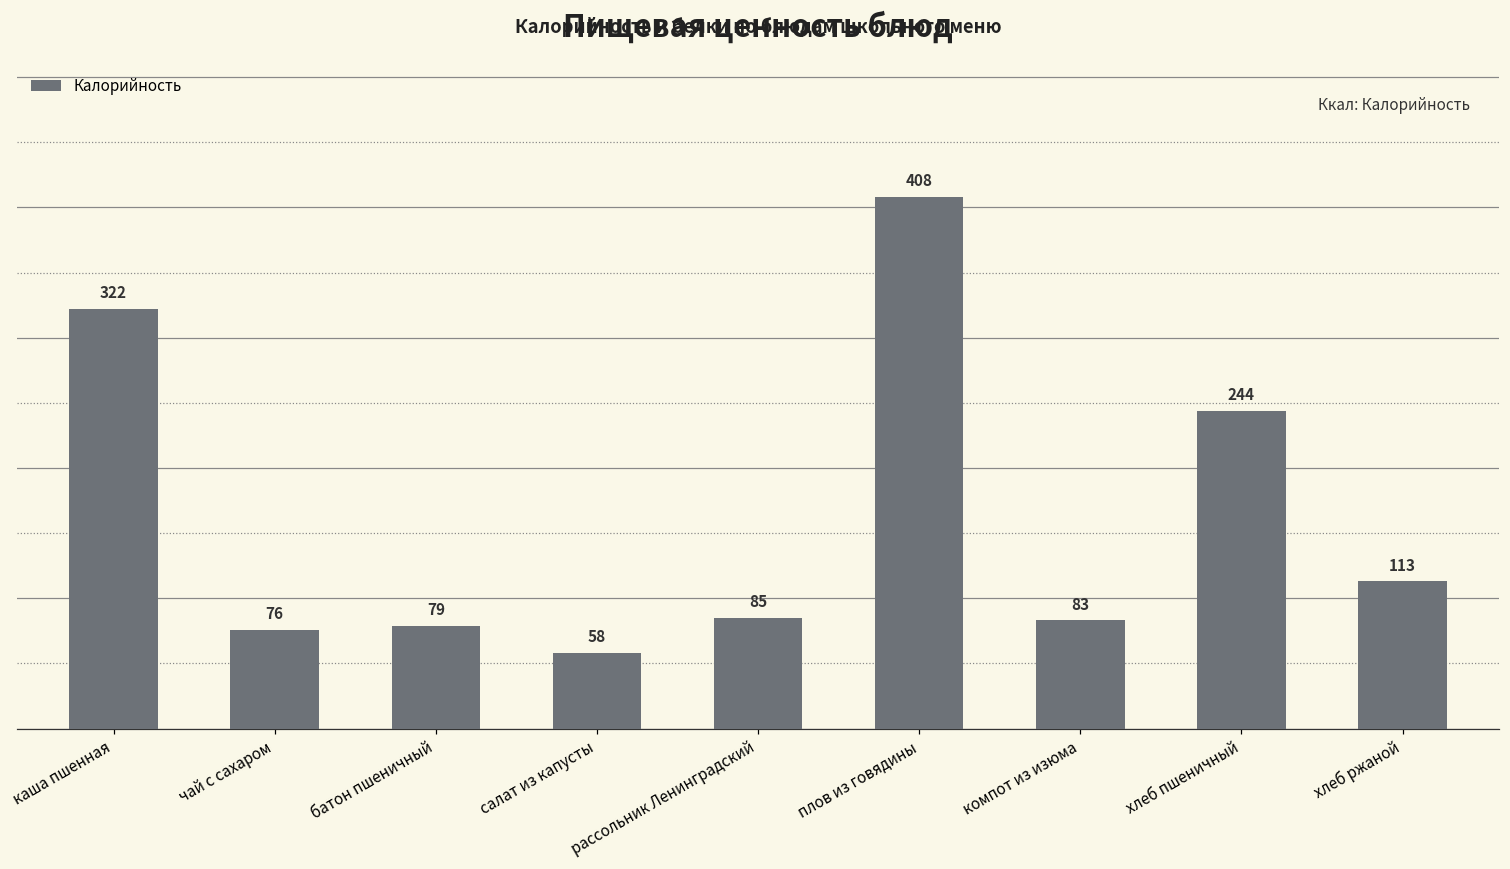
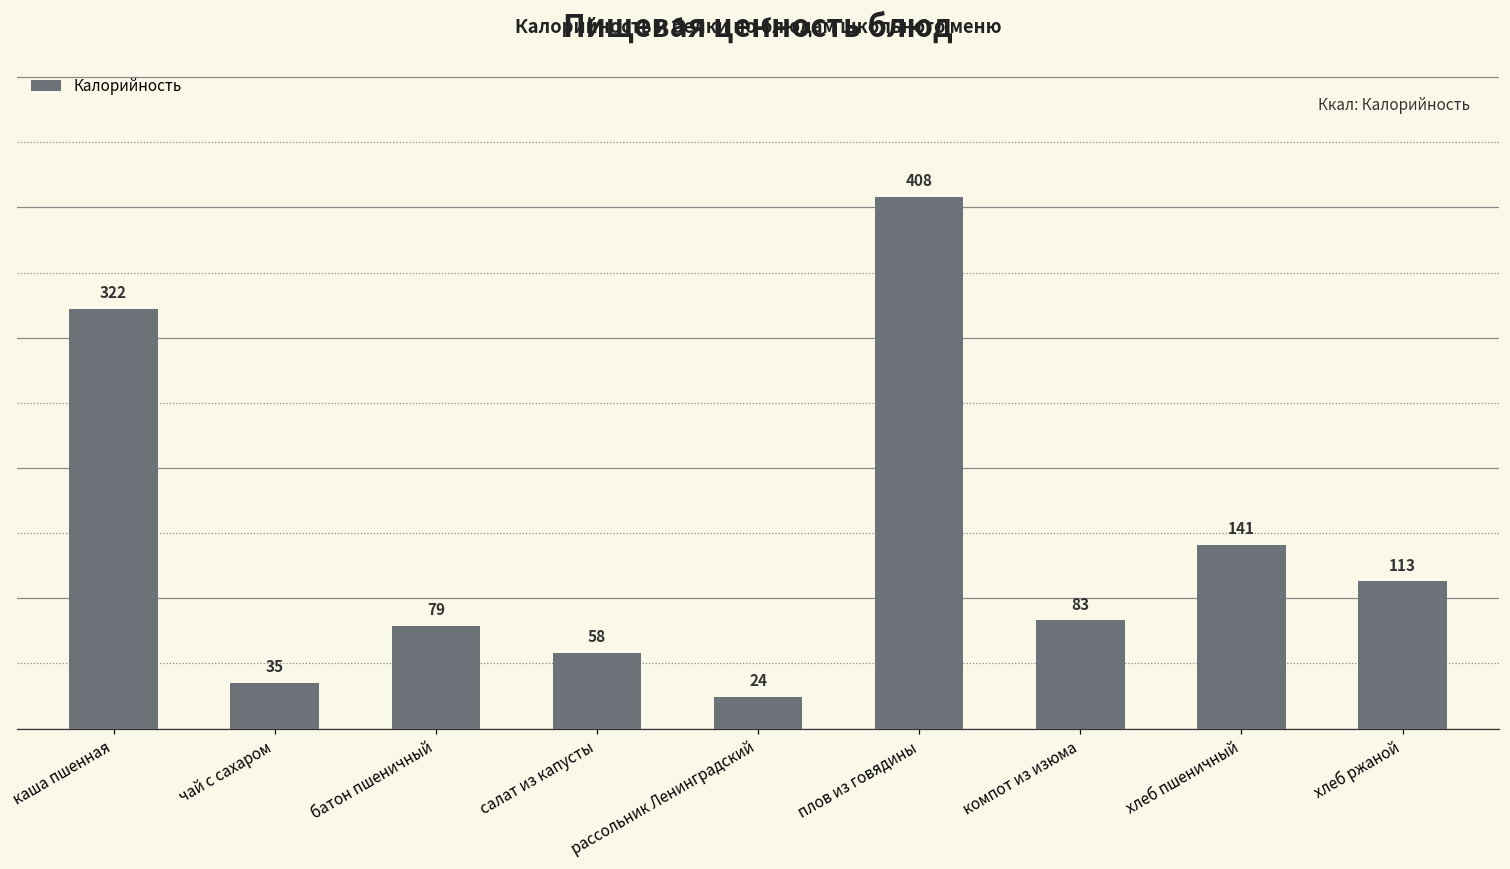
чай с сахаром: 76 -> 35
рассольник Ленинградский: 85 -> 24
хлеб пшеничный: 244 -> 141
